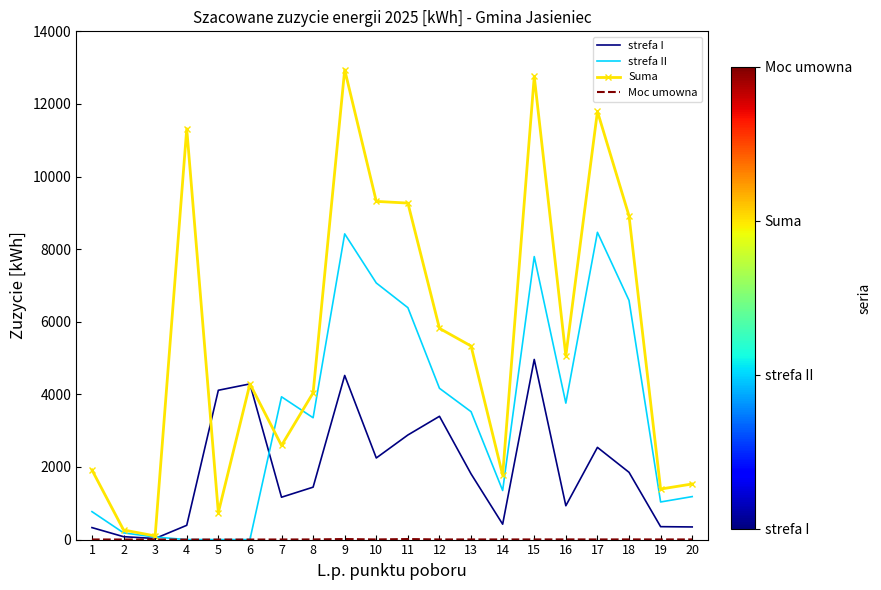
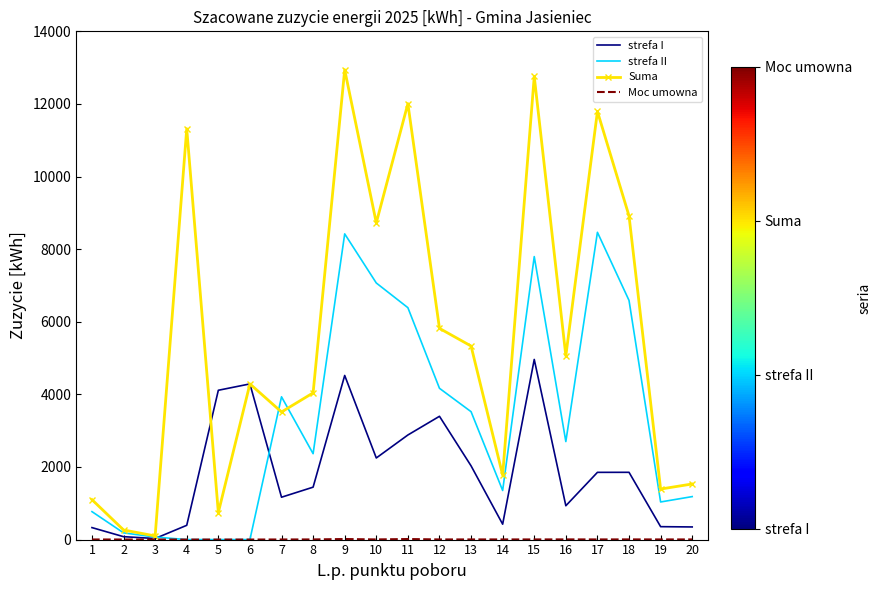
Suma, 1: 1900 -> 1100
Suma, 7: 2600 -> 3500
strefa II, 8: 3400 -> 2400
Suma, 10: 9300 -> 8700
Suma, 11: 9300 -> 12000
strefa I, 13: 1800 -> 2000
strefa II, 16: 3800 -> 2700
strefa I, 17: 2500 -> 1900
